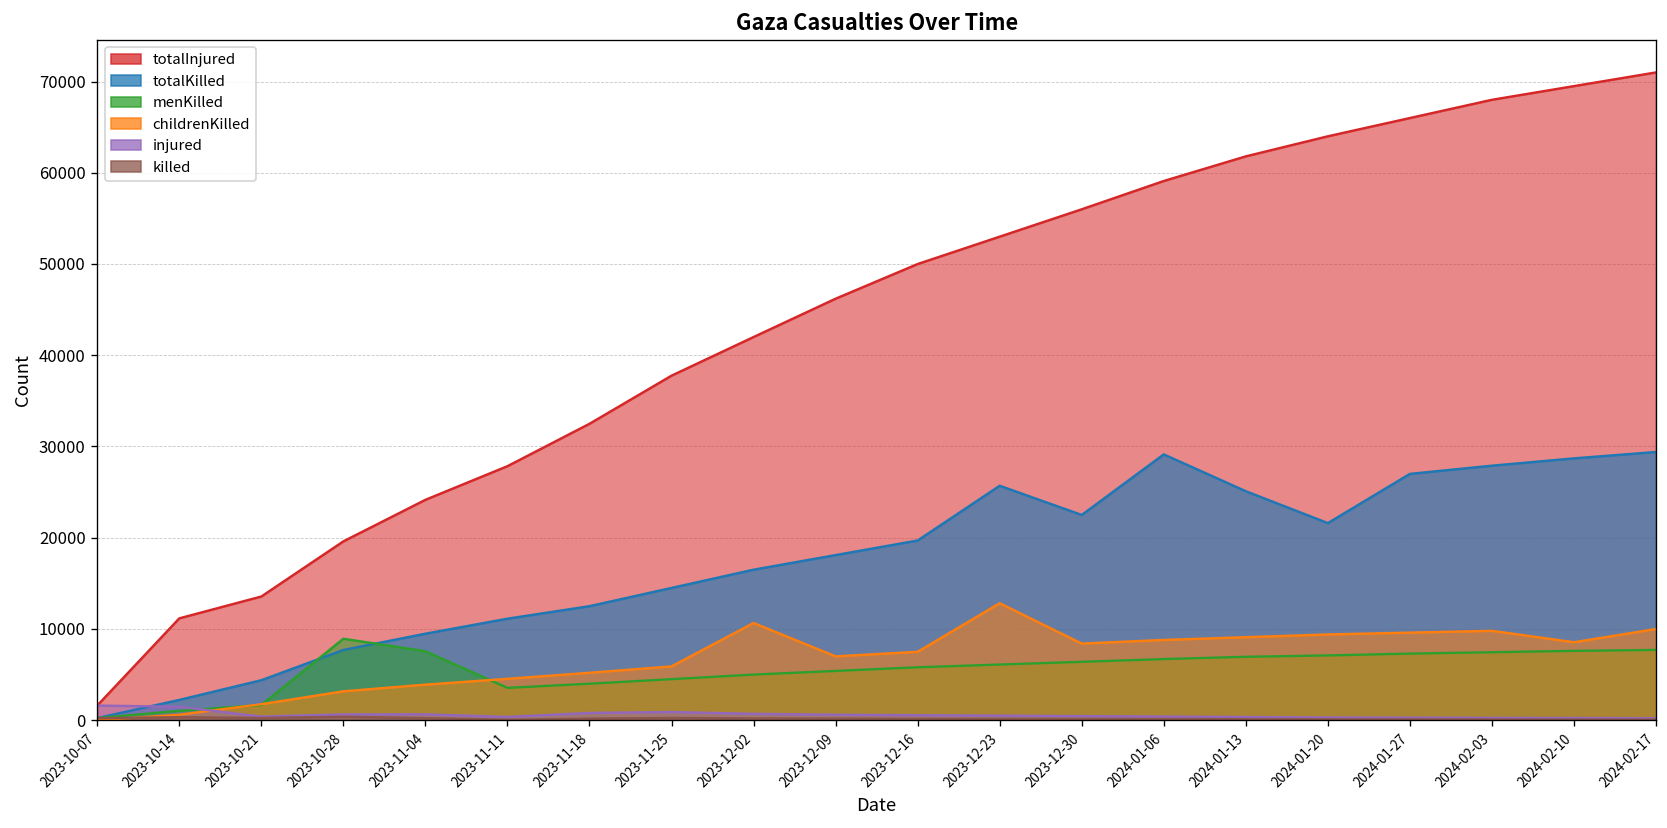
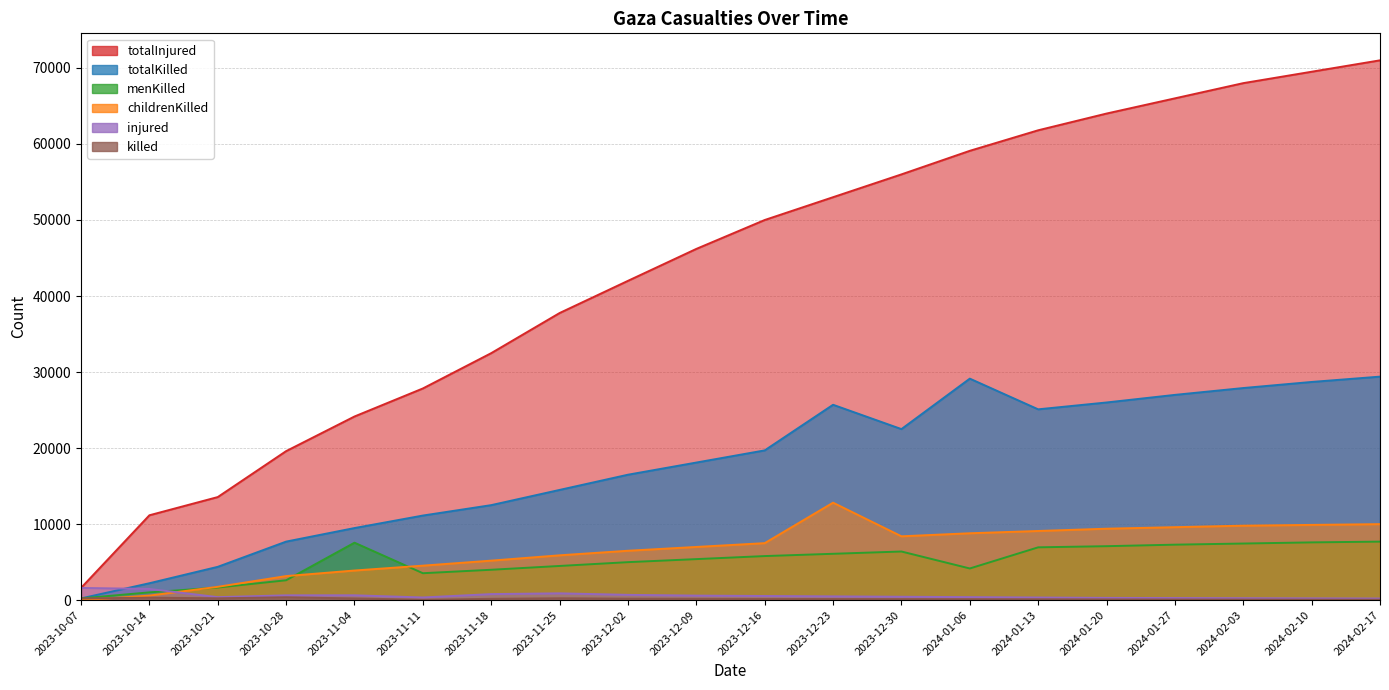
menKilled, 2023-10-28: 9000 -> 3000
childrenKilled, 2023-12-02: 11000 -> 7000
menKilled, 2024-01-06: 7000 -> 4000
totalKilled, 2024-01-20: 22000 -> 26000
childrenKilled, 2024-02-10: 9000 -> 10000
